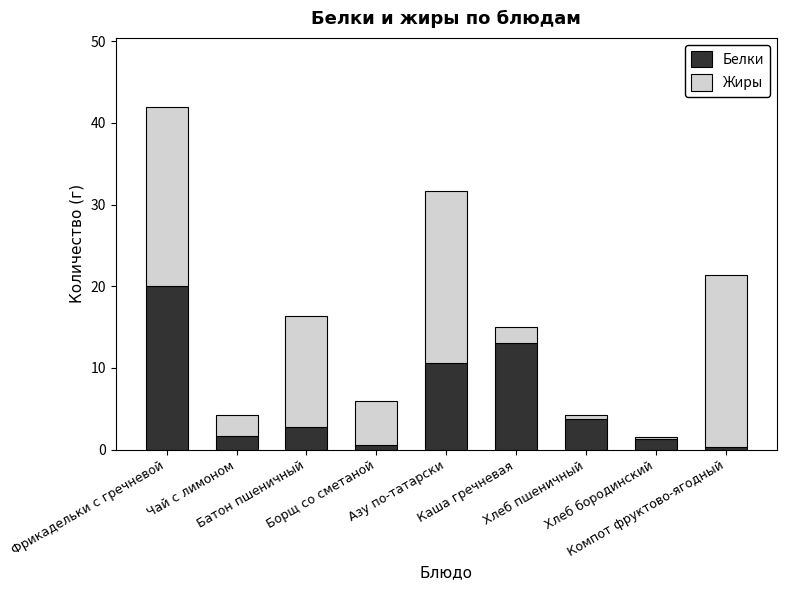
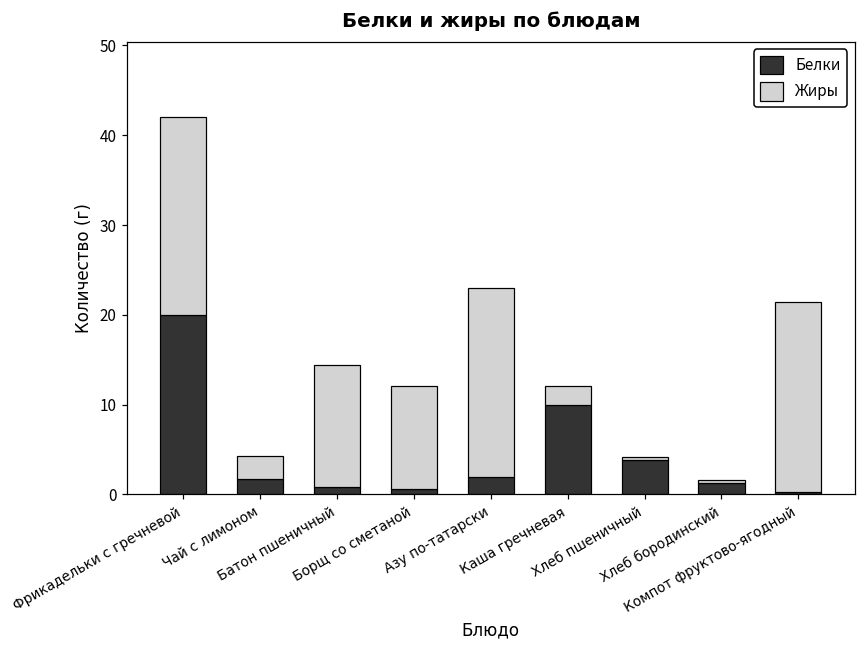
Белки, Батон пшеничный: 3 -> 1
Жиры, Борщ со сметаной: 5 -> 12
Белки, Азу по-татарски: 11 -> 2
Белки, Каша гречневая: 13 -> 10
